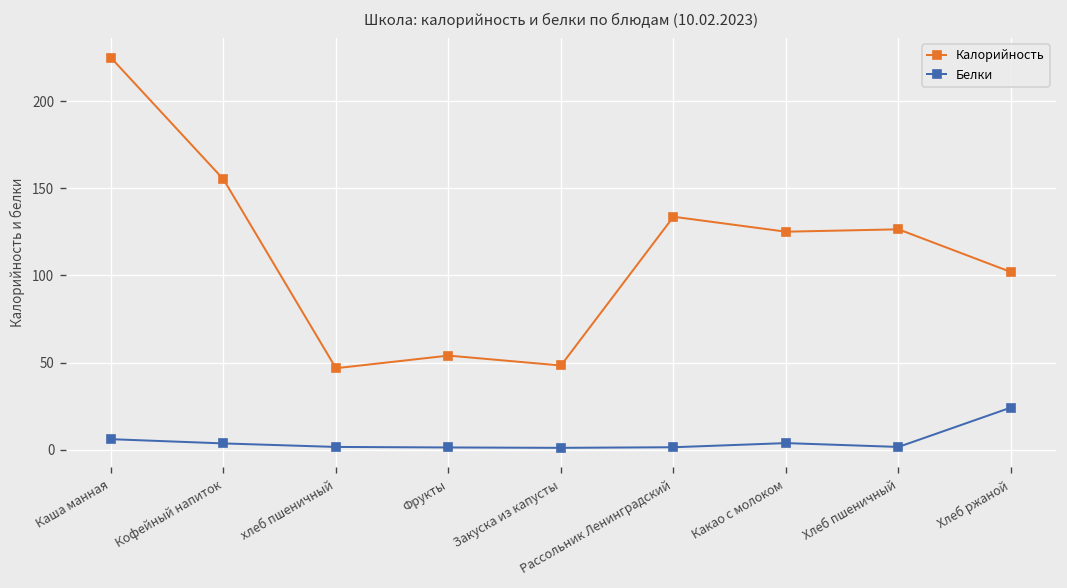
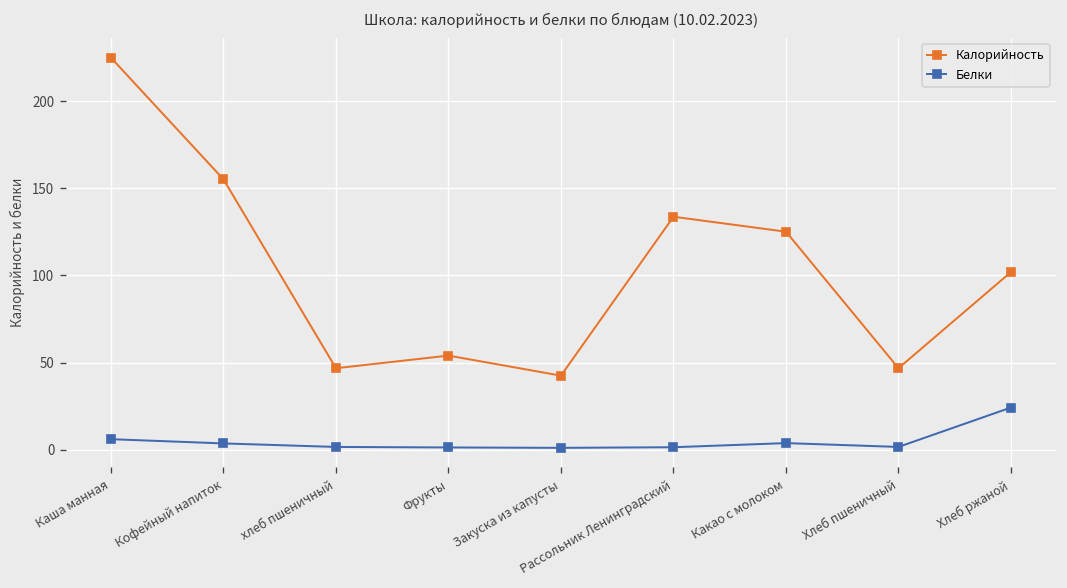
Калорийность, Закуска из капусты: 48 -> 43
Калорийность, Хлеб пшеничный: 126 -> 47
